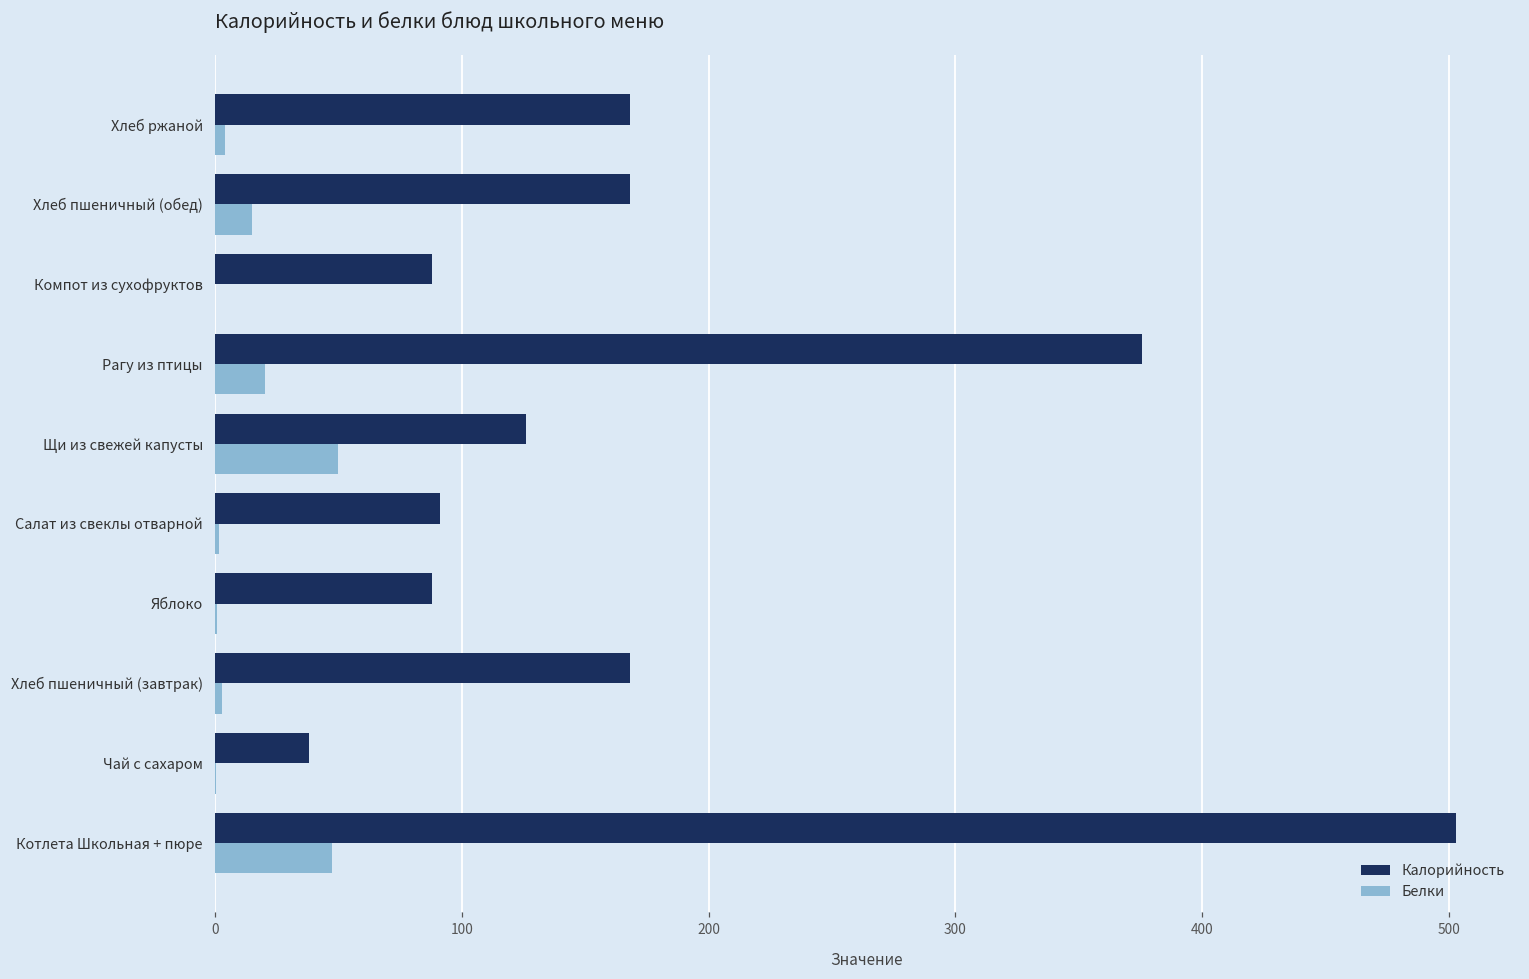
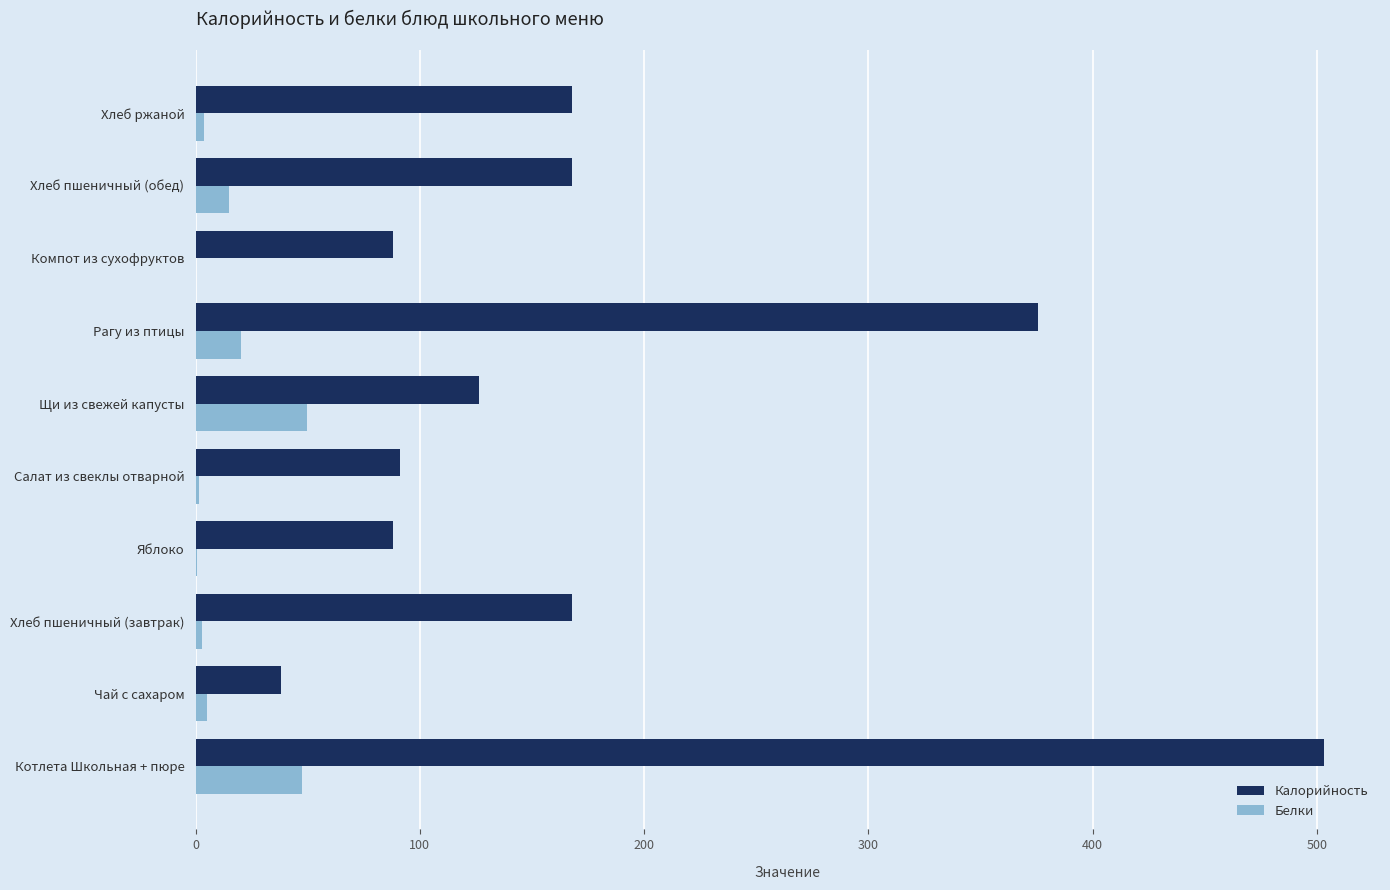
Белки, Чай с сахаром: 0 -> 5
